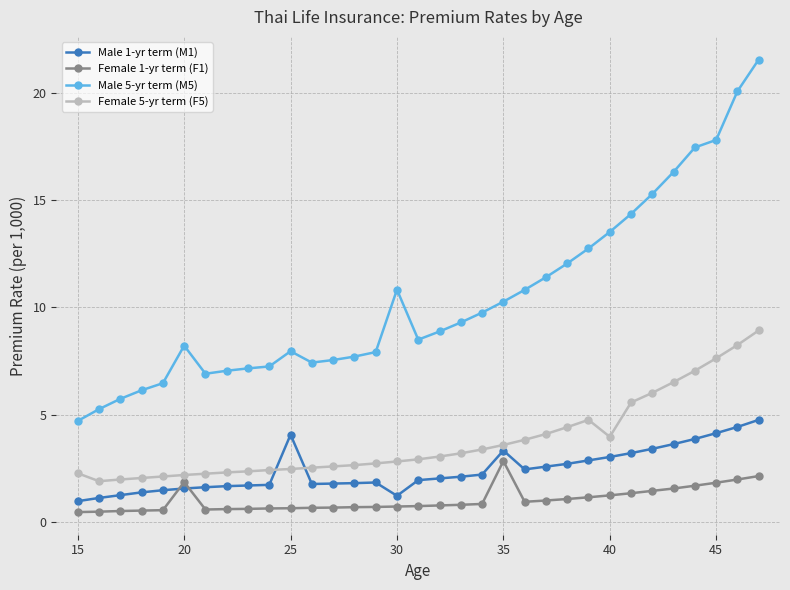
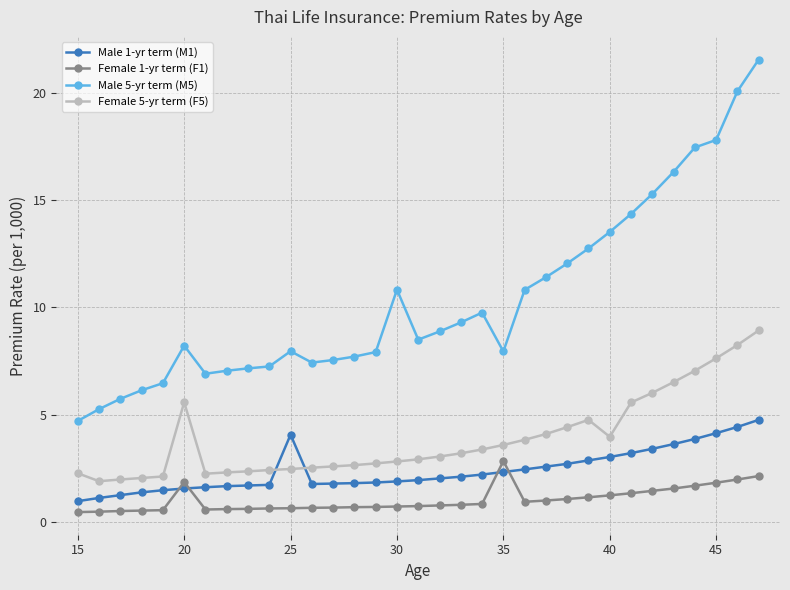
Female 5-yr term (F5), 20: 2.2 -> 5.6
Male 1-yr term (M1), 30: 1.2 -> 1.9
Male 1-yr term (M1), 35: 3.3 -> 2.3
Male 5-yr term (M5), 35: 10.3 -> 7.9
